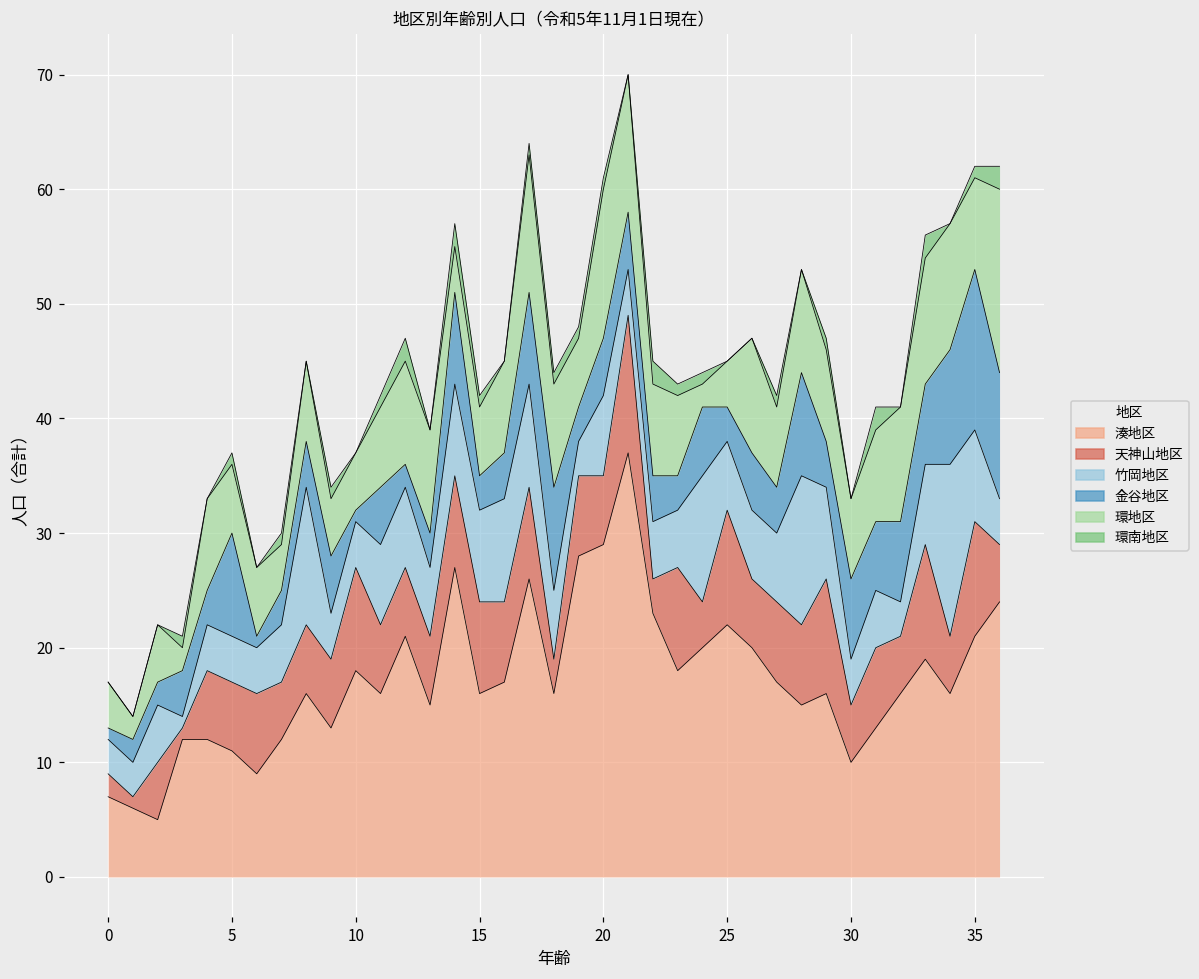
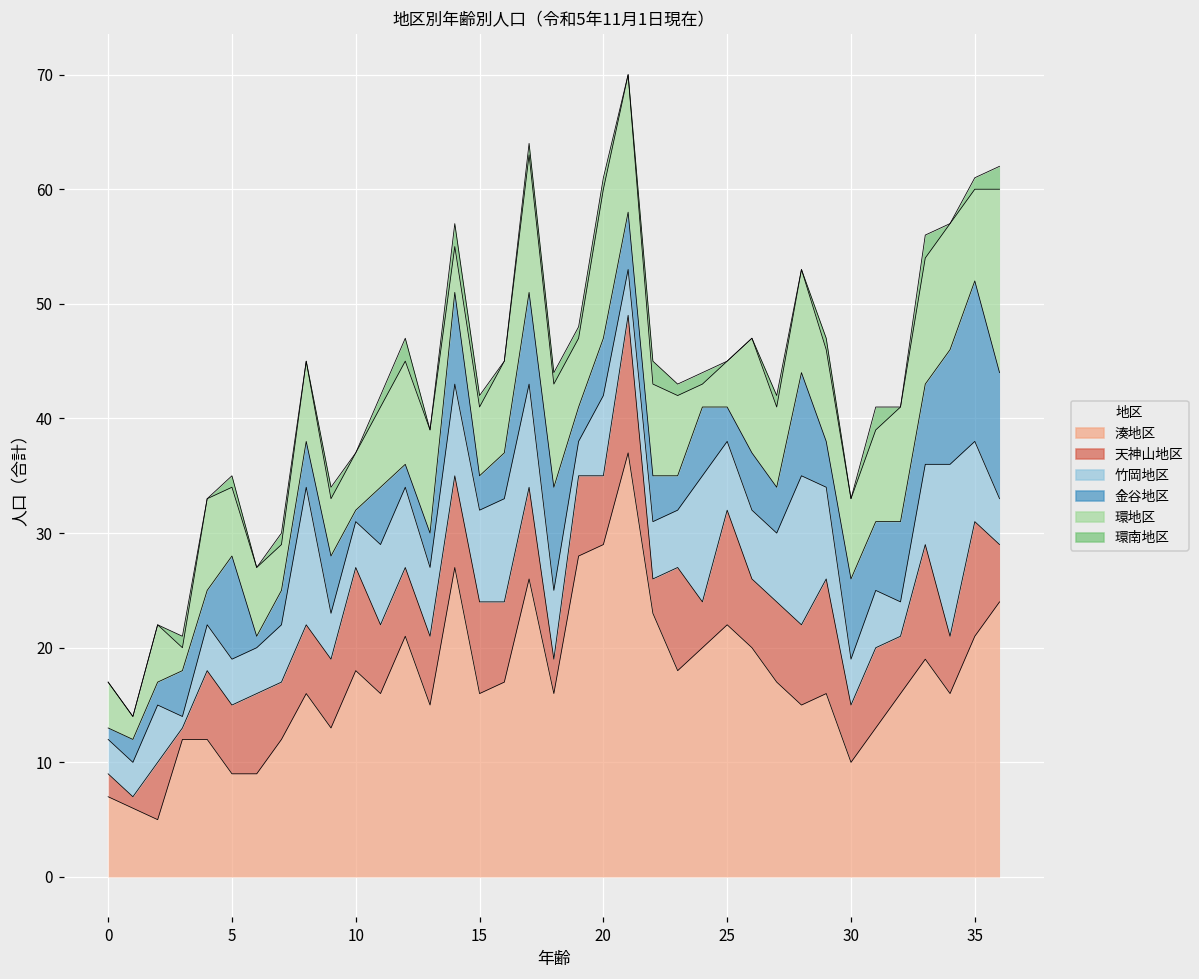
湊地区, 5: 11 -> 9
竹岡地区, 35: 8 -> 7
